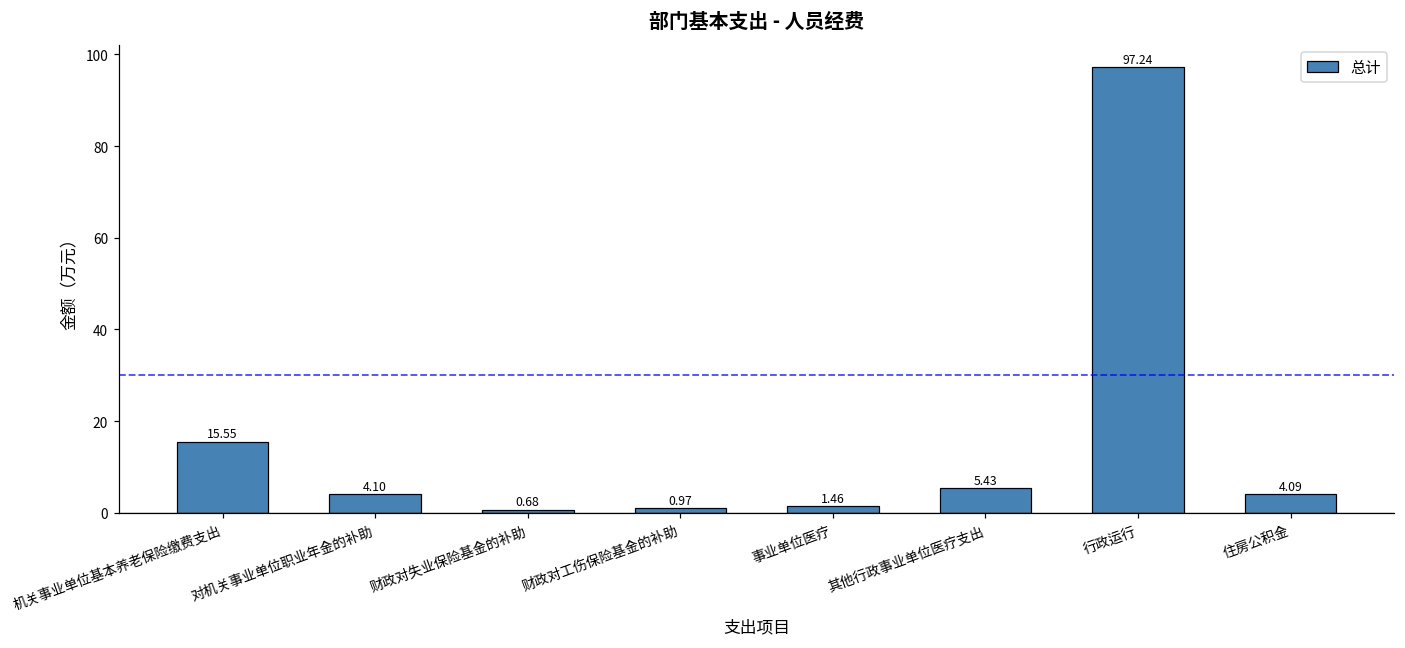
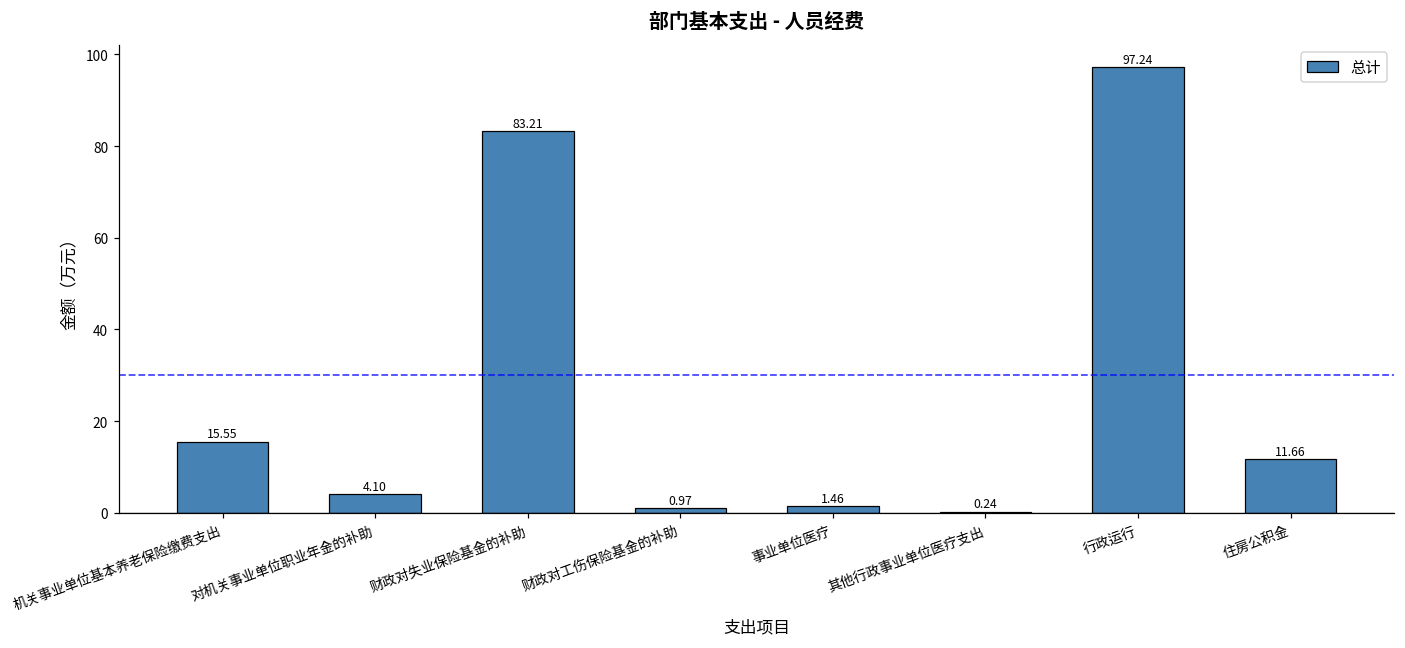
财政对失业保险基金的补助: 0.68 -> 83.21
其他行政事业单位医疗支出: 5.43 -> 0.24
住房公积金: 4.09 -> 11.66
